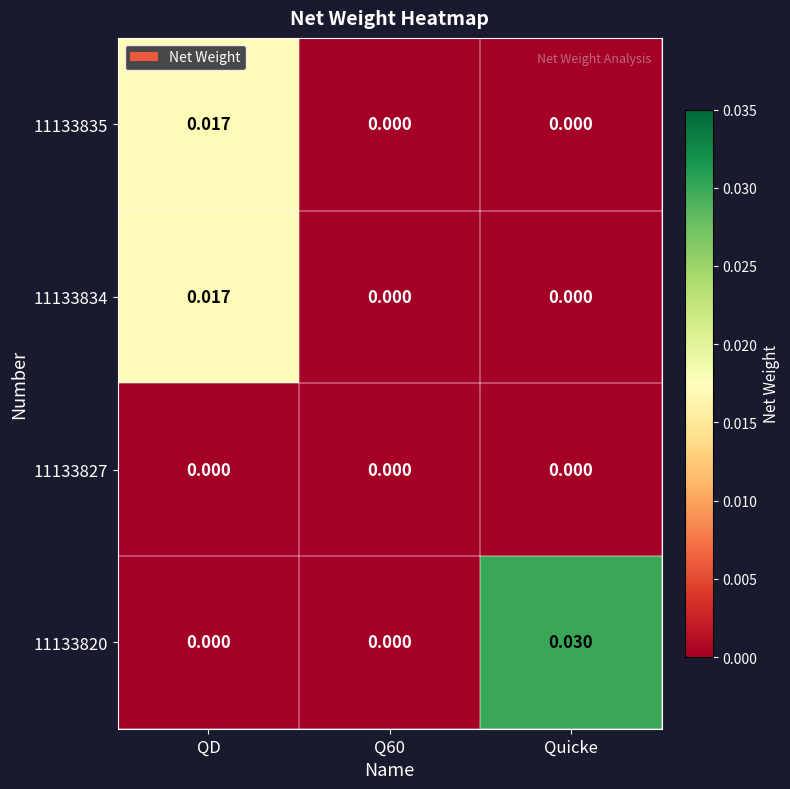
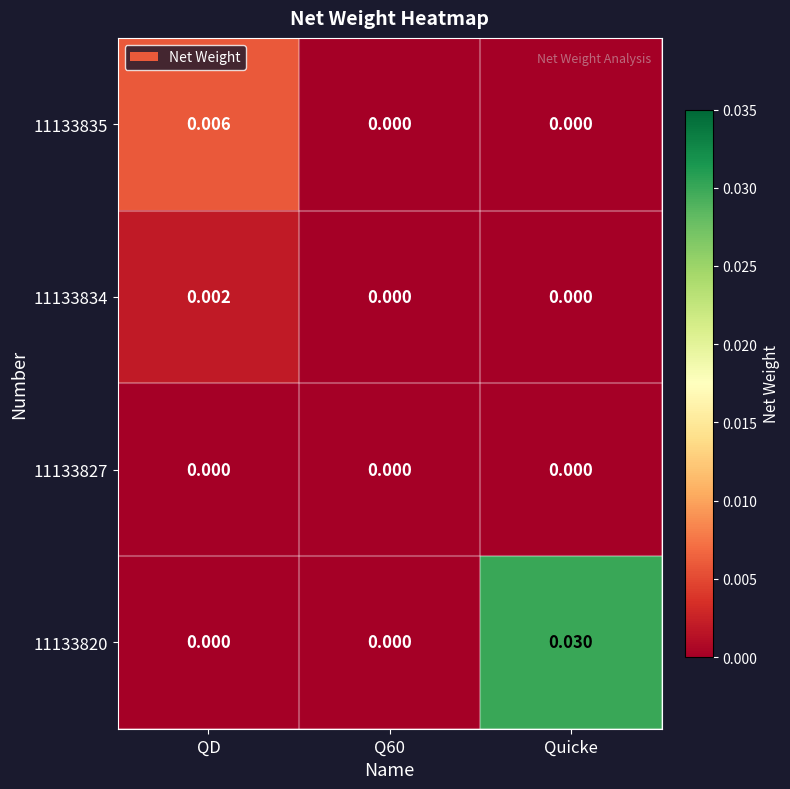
11133835, QD: 0.017 -> 0.006
11133834, QD: 0.017 -> 0.002
